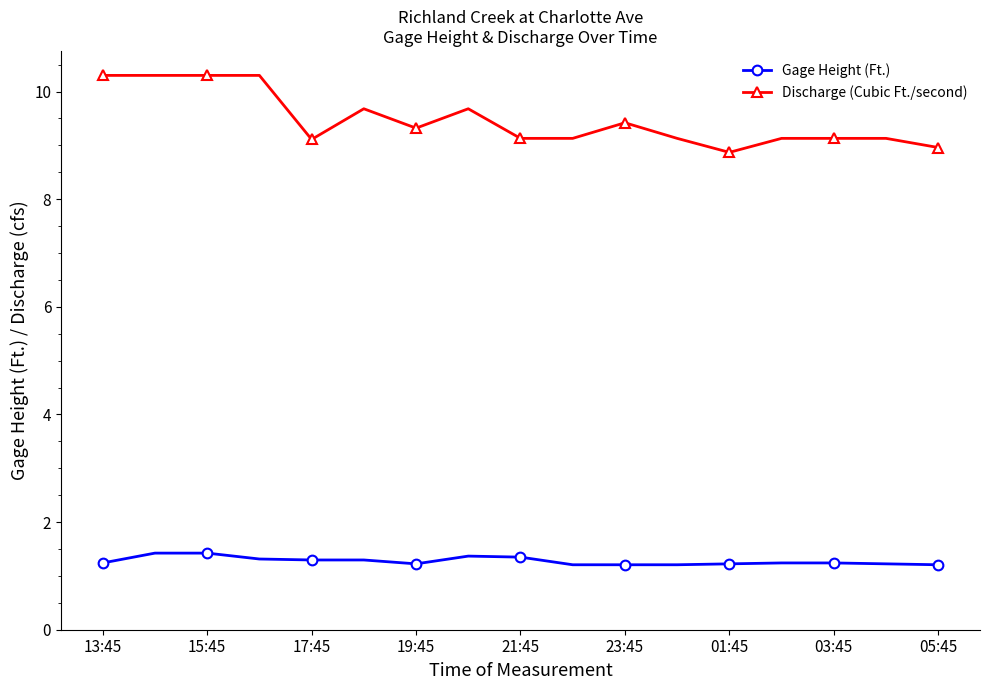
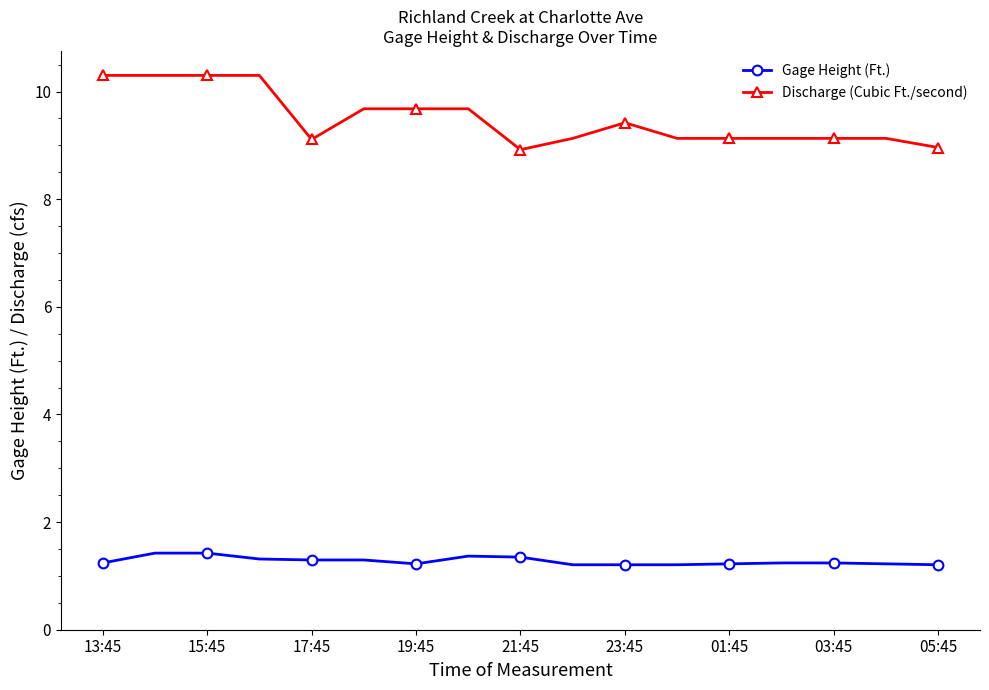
Discharge (Cubic Ft./second), 19:45: 9.3 -> 9.7
Discharge (Cubic Ft./second), 21:45: 9.1 -> 8.9
Discharge (Cubic Ft./second), 01:45: 8.9 -> 9.1
